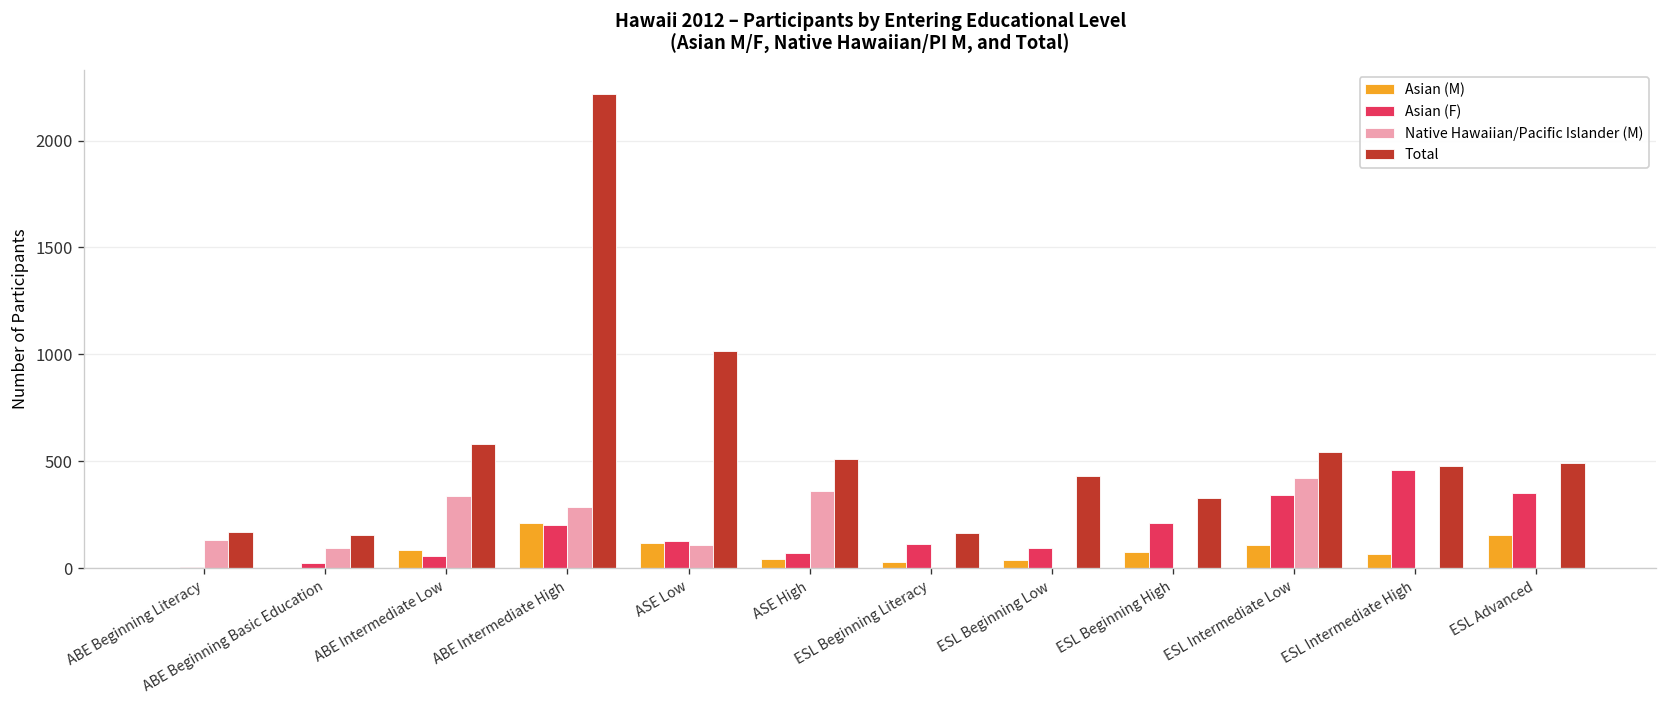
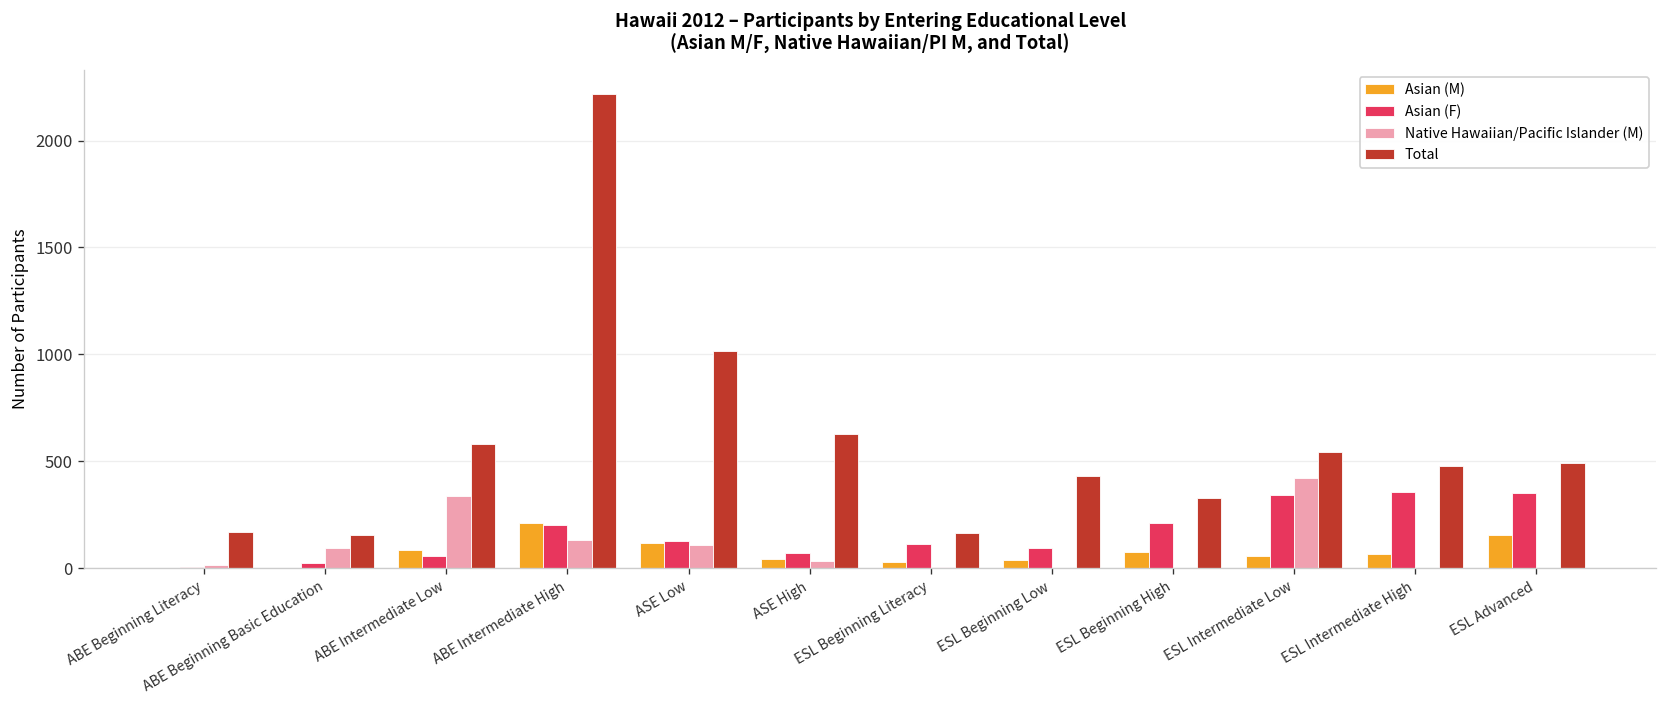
Native Hawaiian/Pacific Islander (M), ABE Beginning Literacy: 130 -> 20
Native Hawaiian/Pacific Islander (M), ABE Intermediate High: 280 -> 130
Native Hawaiian/Pacific Islander (M), ASE High: 360 -> 40
Total, ASE High: 510 -> 630
Asian (M), ESL Intermediate Low: 110 -> 60
Asian (F), ESL Intermediate High: 460 -> 350
